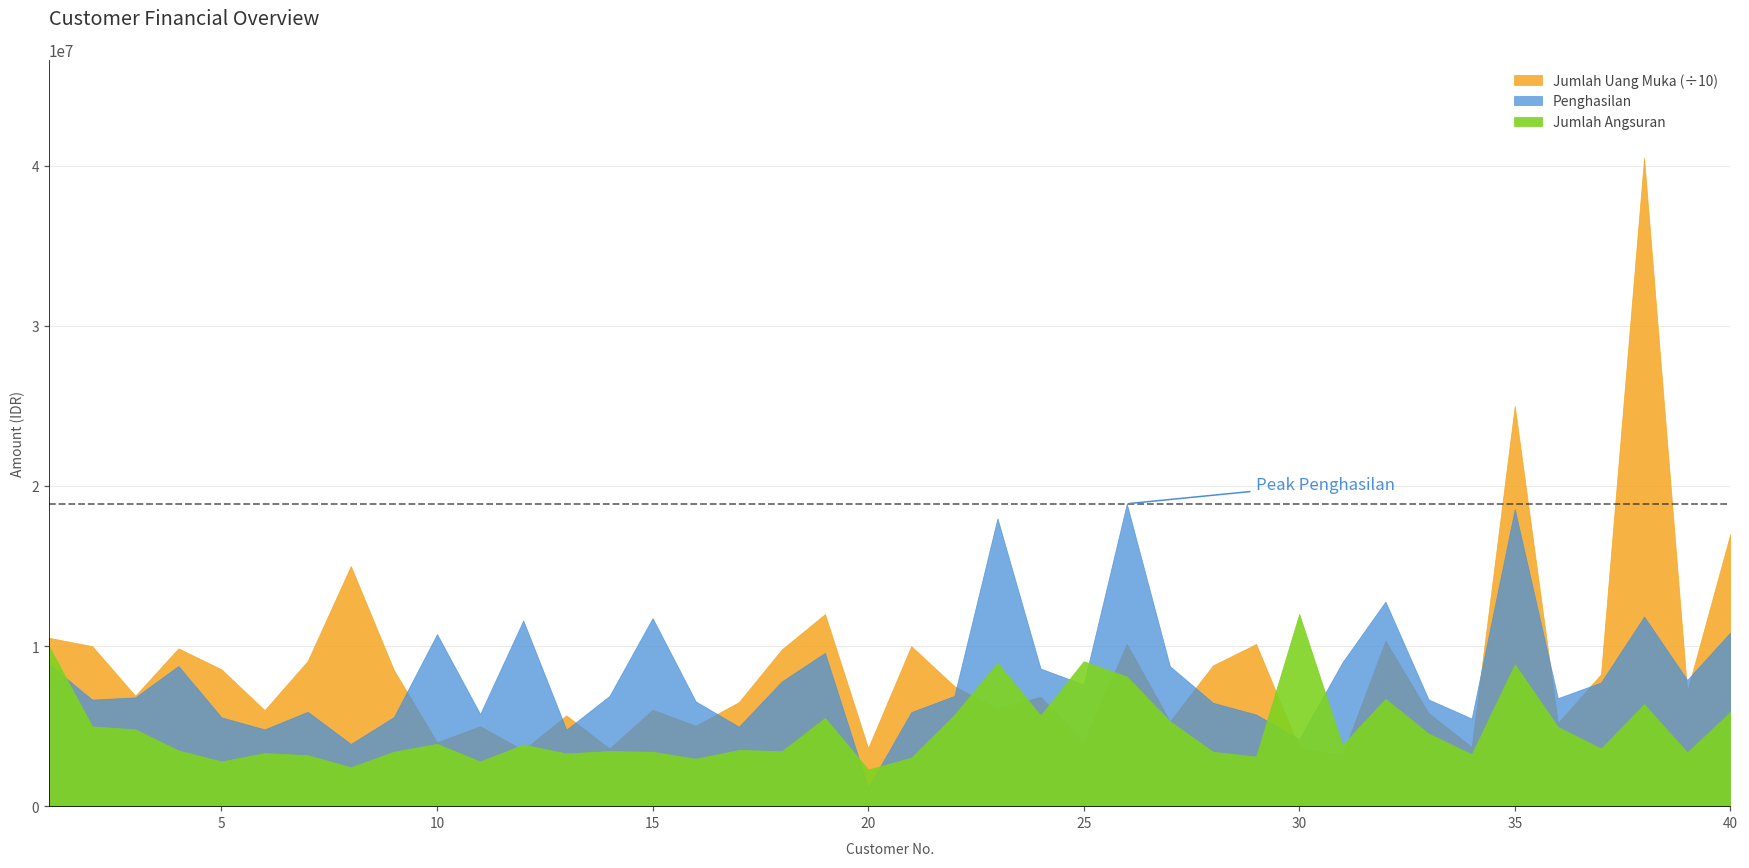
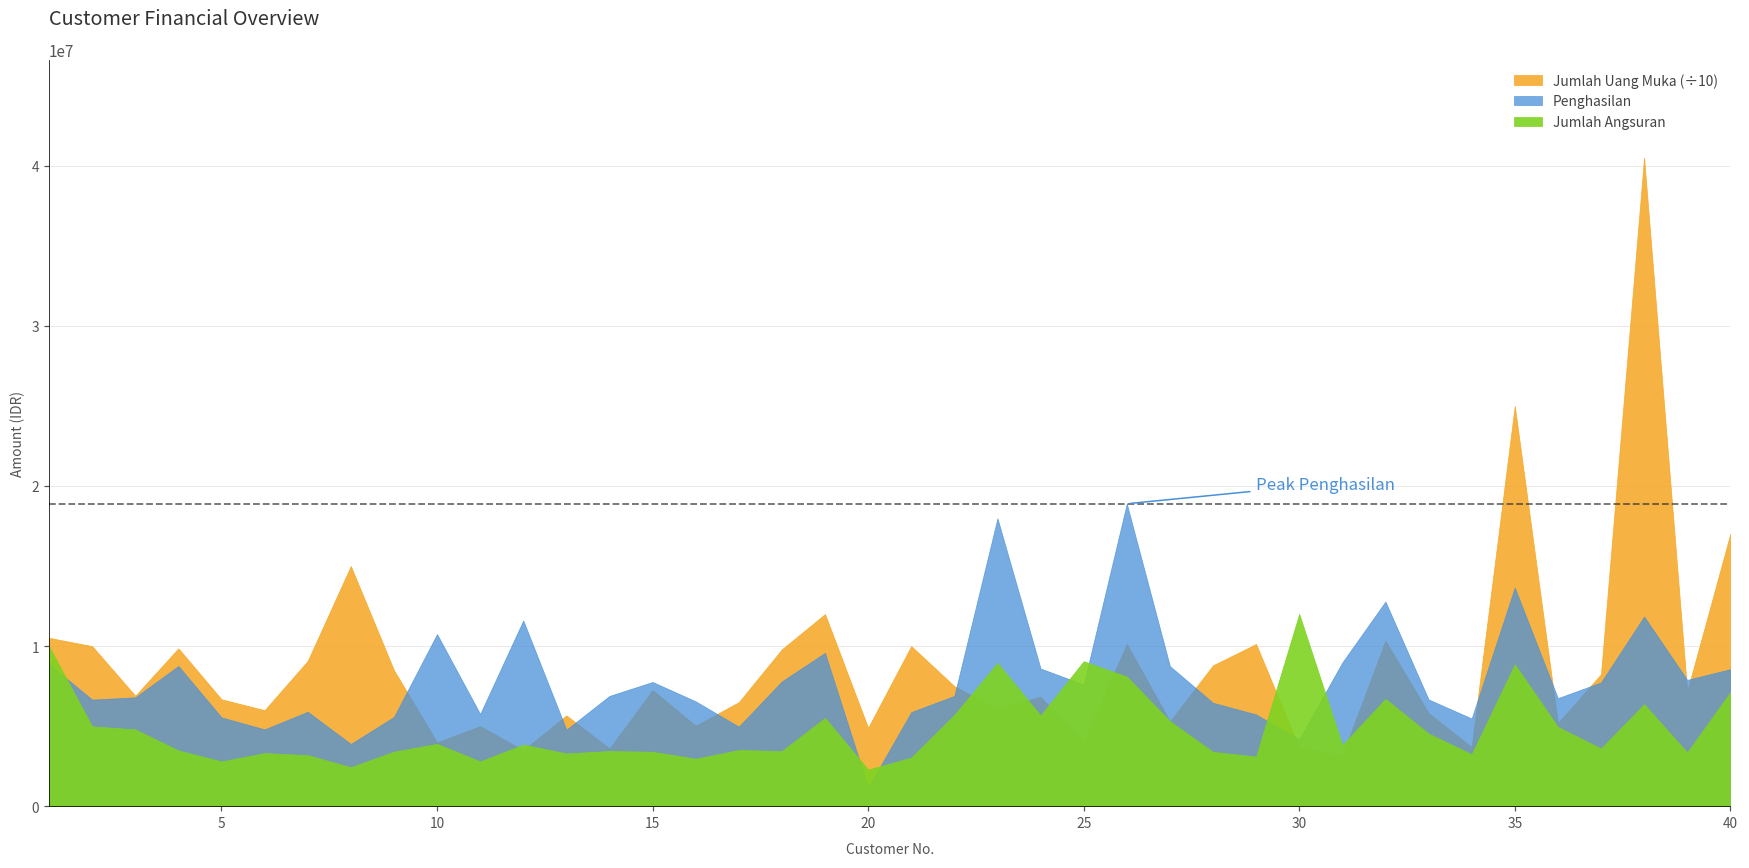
Jumlah Uang Muka (÷10), 5: 8500000 -> 6700000
Jumlah Uang Muka (÷10), 15: 6000000 -> 7300000
Penghasilan, 15: 11800000 -> 7800000
Jumlah Uang Muka (÷10), 20: 3600000 -> 4900000
Penghasilan, 35: 18600000 -> 13700000
Penghasilan, 40: 10800000 -> 8600000
Jumlah Angsuran, 40: 5900000 -> 7100000
